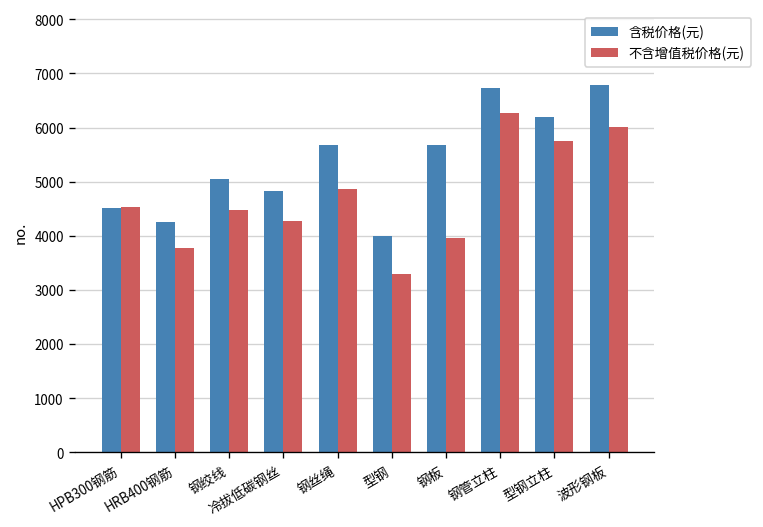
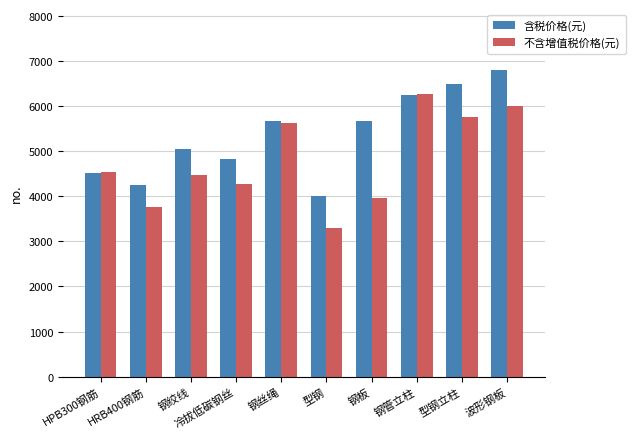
不含增值税价格(元), 钢丝绳: 4900 -> 5600
含税价格(元), 钢管立柱: 6700 -> 6200
含税价格(元), 型钢立柱: 6200 -> 6500
